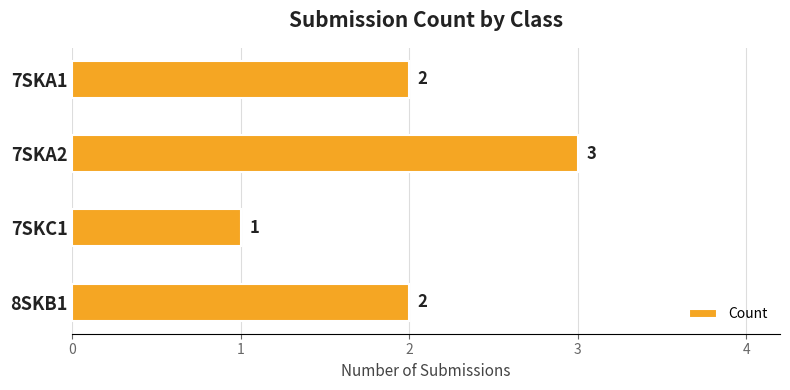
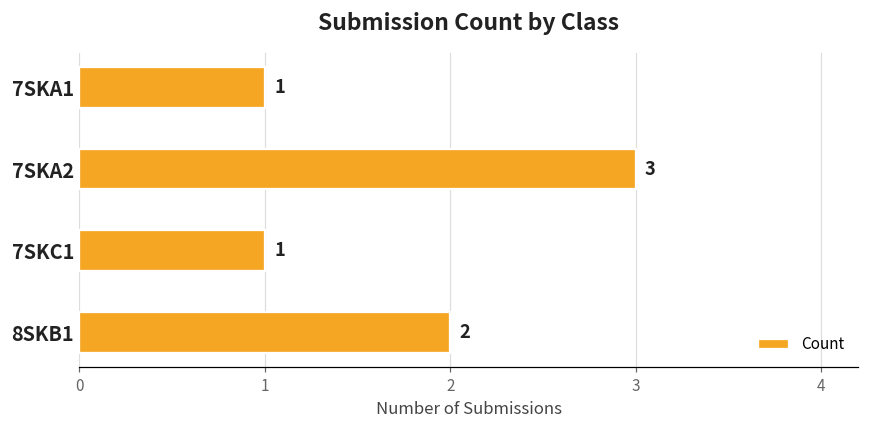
7SKA1: 2 -> 1
